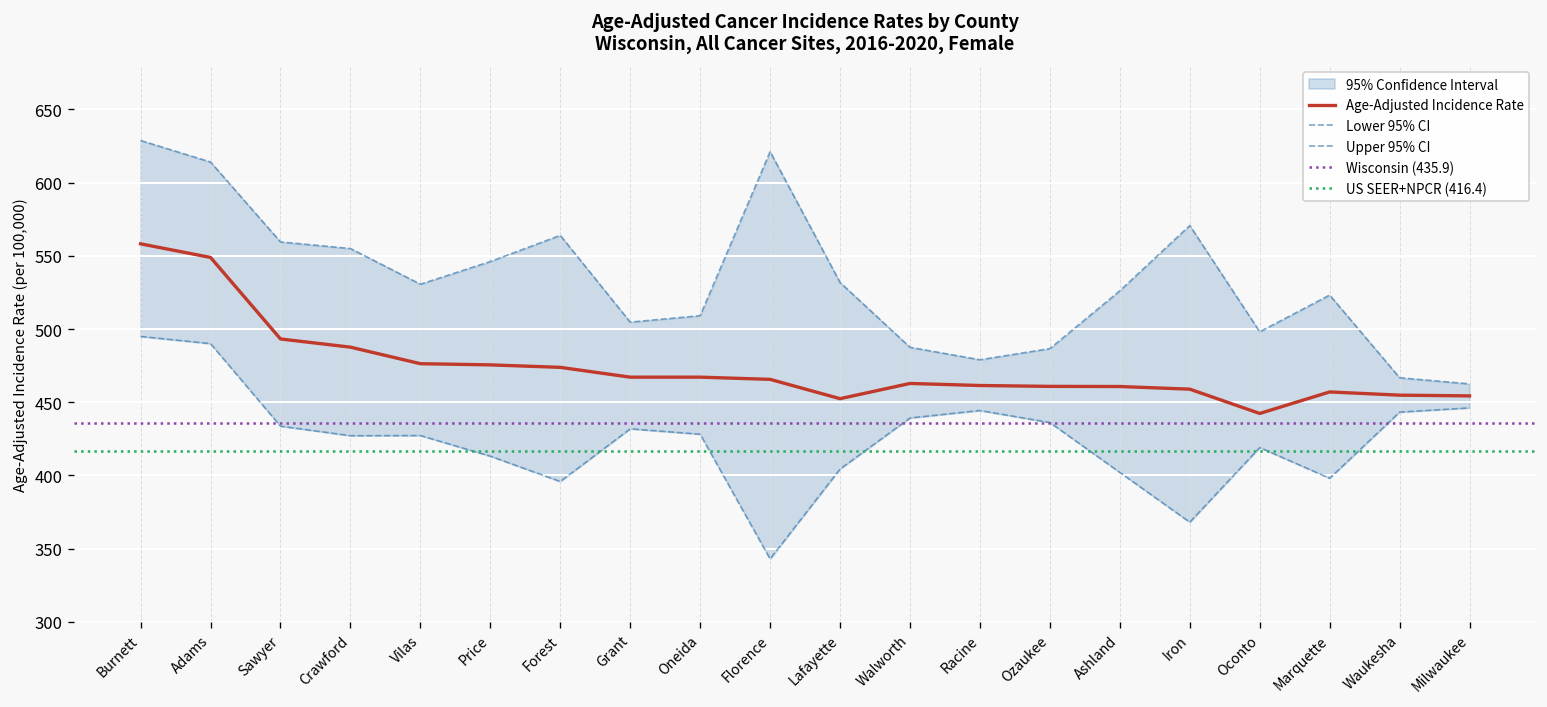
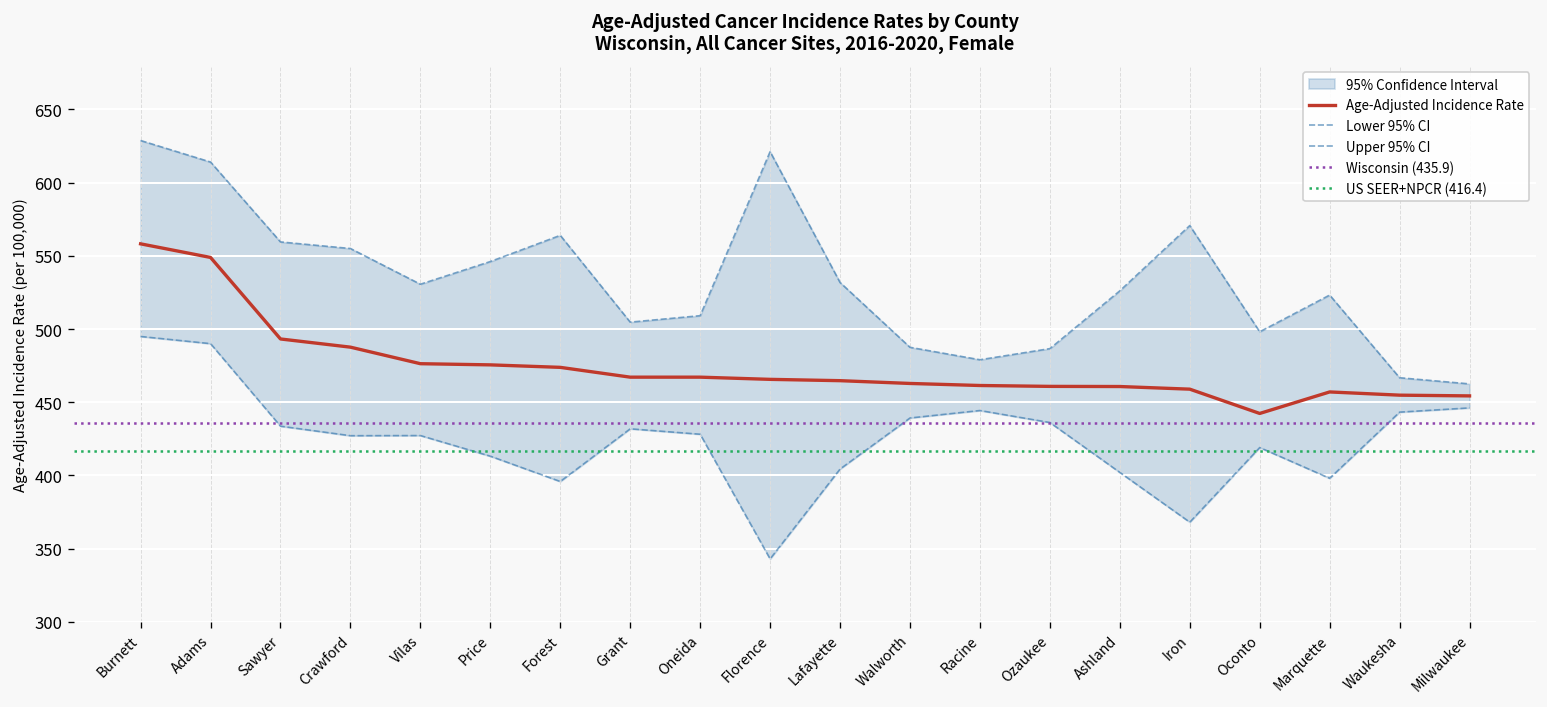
Age-Adjusted Incidence Rate, Lafayette: 452 -> 465
